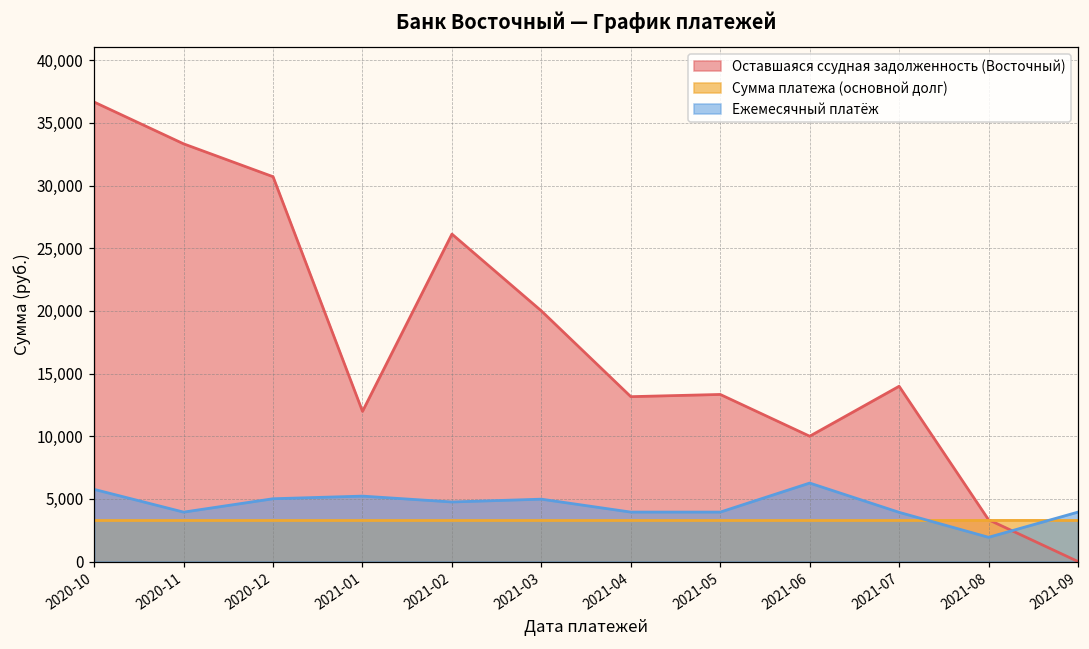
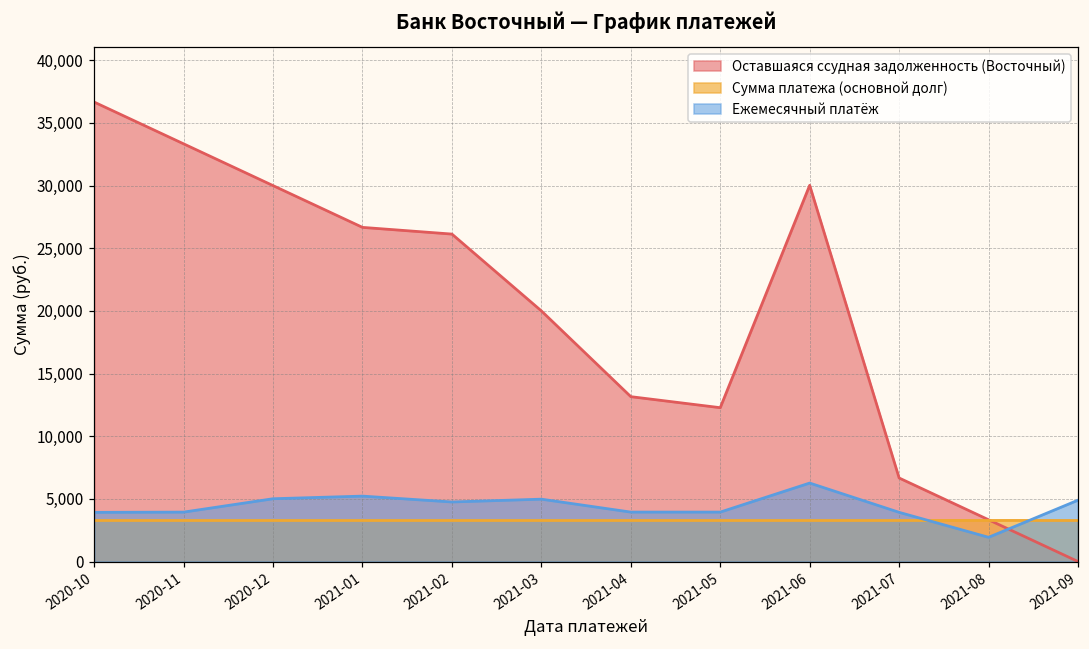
Ежемесячный платёж, 2020-10: 5,800 -> 3,900
Оставшаяся ссудная задолженность (Восточный), 2020-12: 30,700 -> 30,000
Оставшаяся ссудная задолженность (Восточный), 2021-01: 12,000 -> 26,700
Оставшаяся ссудная задолженность (Восточный), 2021-05: 13,300 -> 12,300
Оставшаяся ссудная задолженность (Восточный), 2021-06: 10,000 -> 30,000
Оставшаяся ссудная задолженность (Восточный), 2021-07: 14,000 -> 6,700
Ежемесячный платёж, 2021-09: 3,900 -> 4,900
